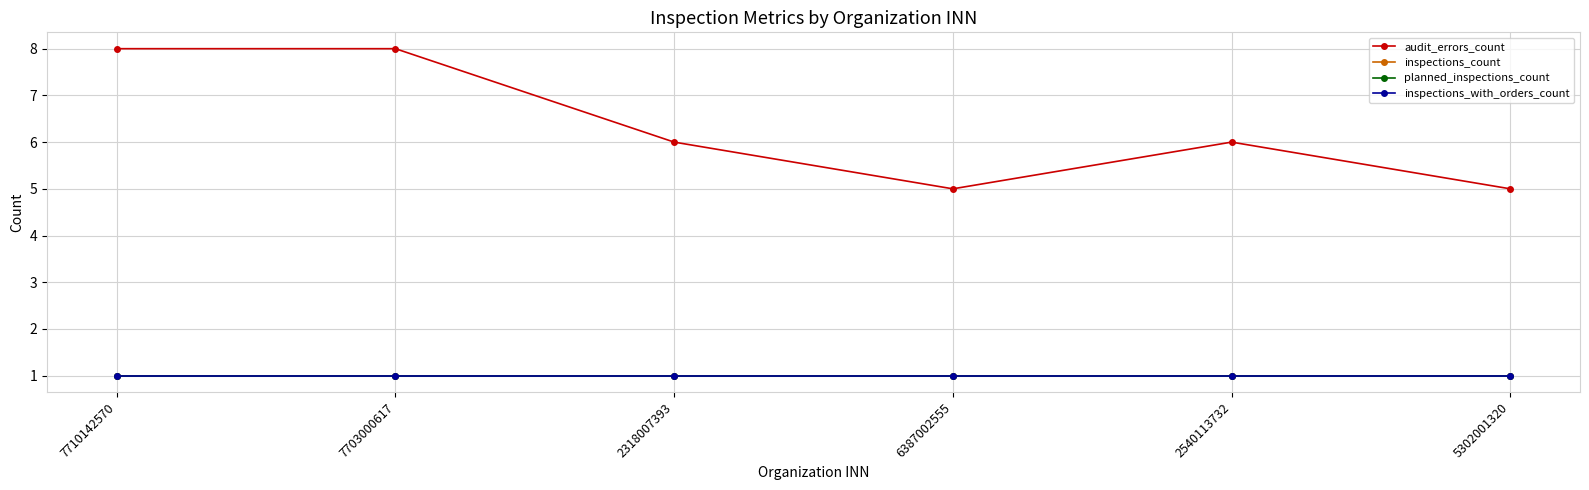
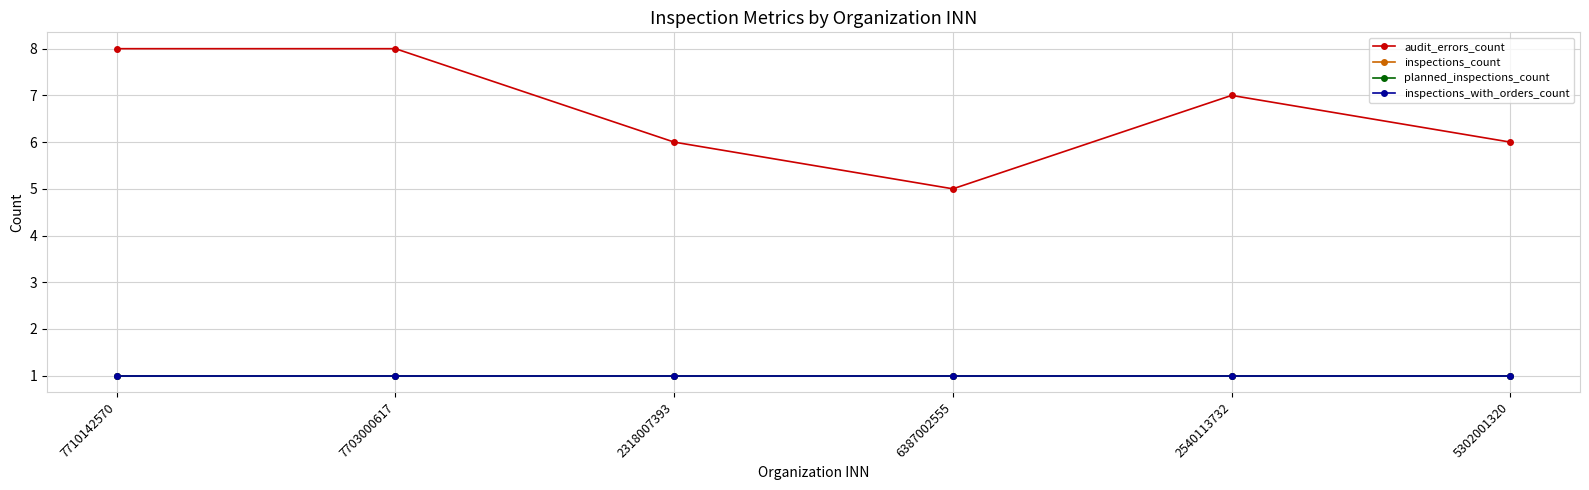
audit_errors_count, 2540113732: 6 -> 7
audit_errors_count, 5302001320: 5 -> 6
